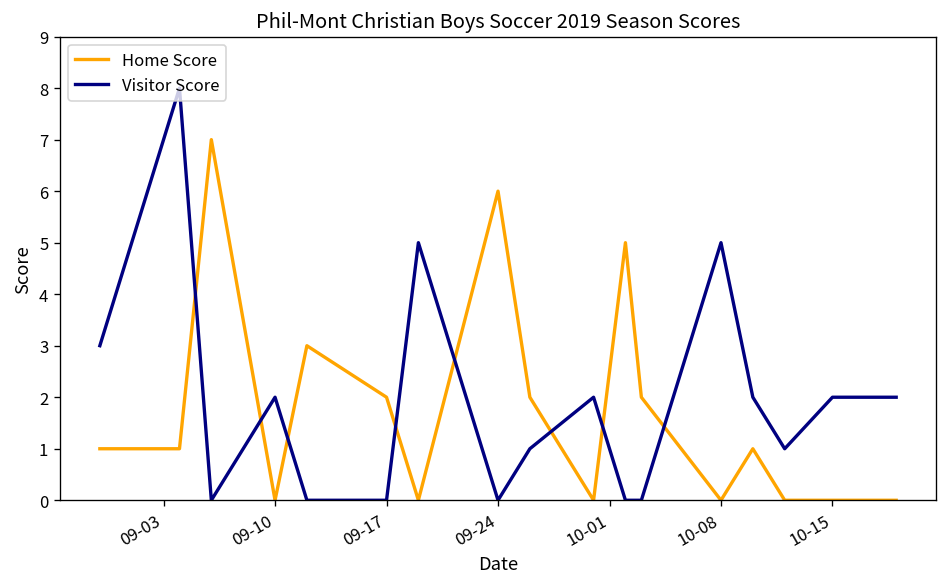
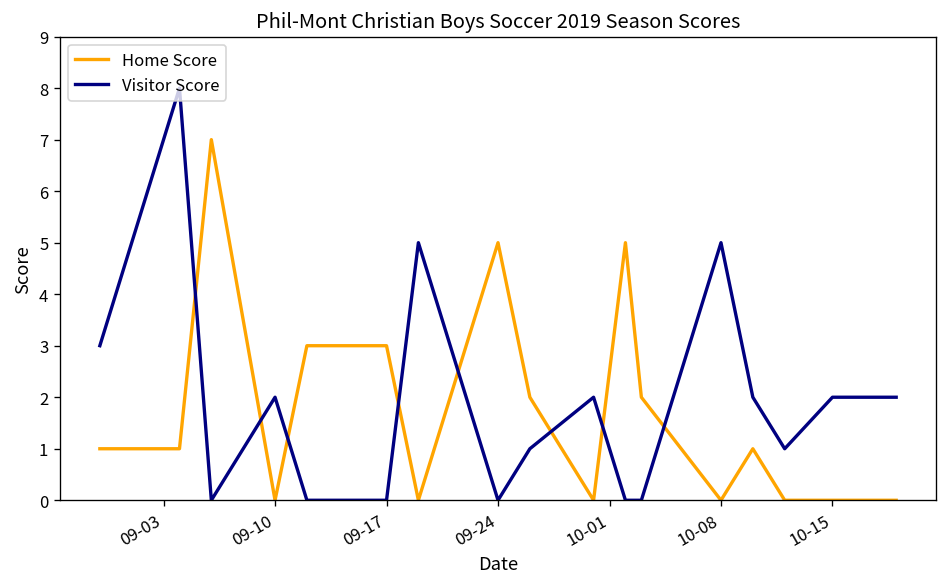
Home Score, 09-17: 2 -> 3
Home Score, 09-24: 6 -> 5
